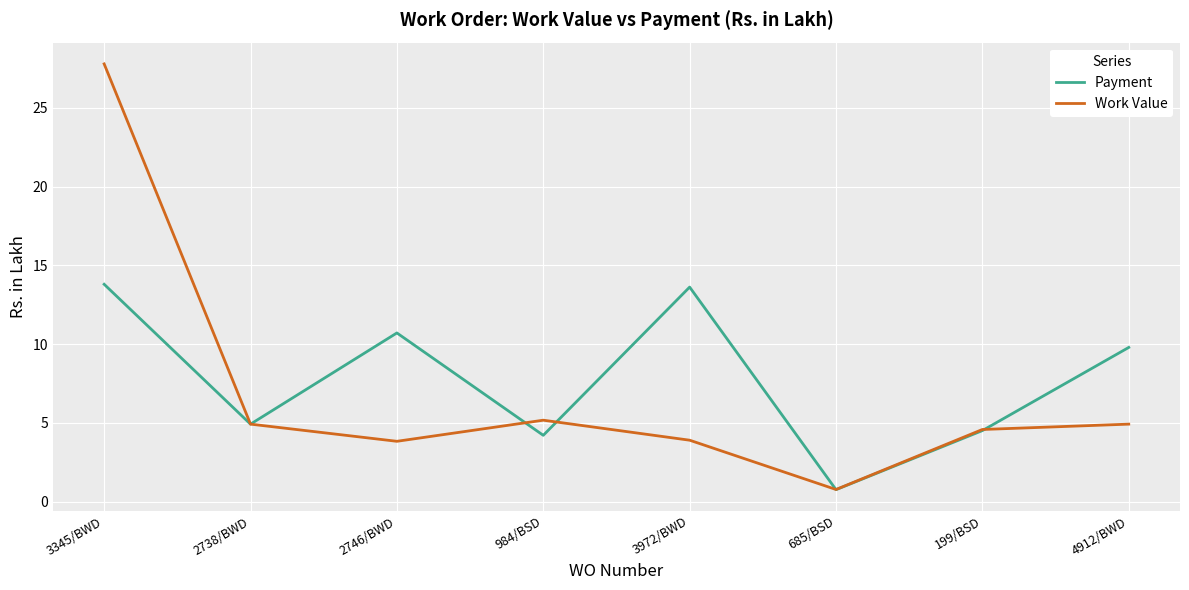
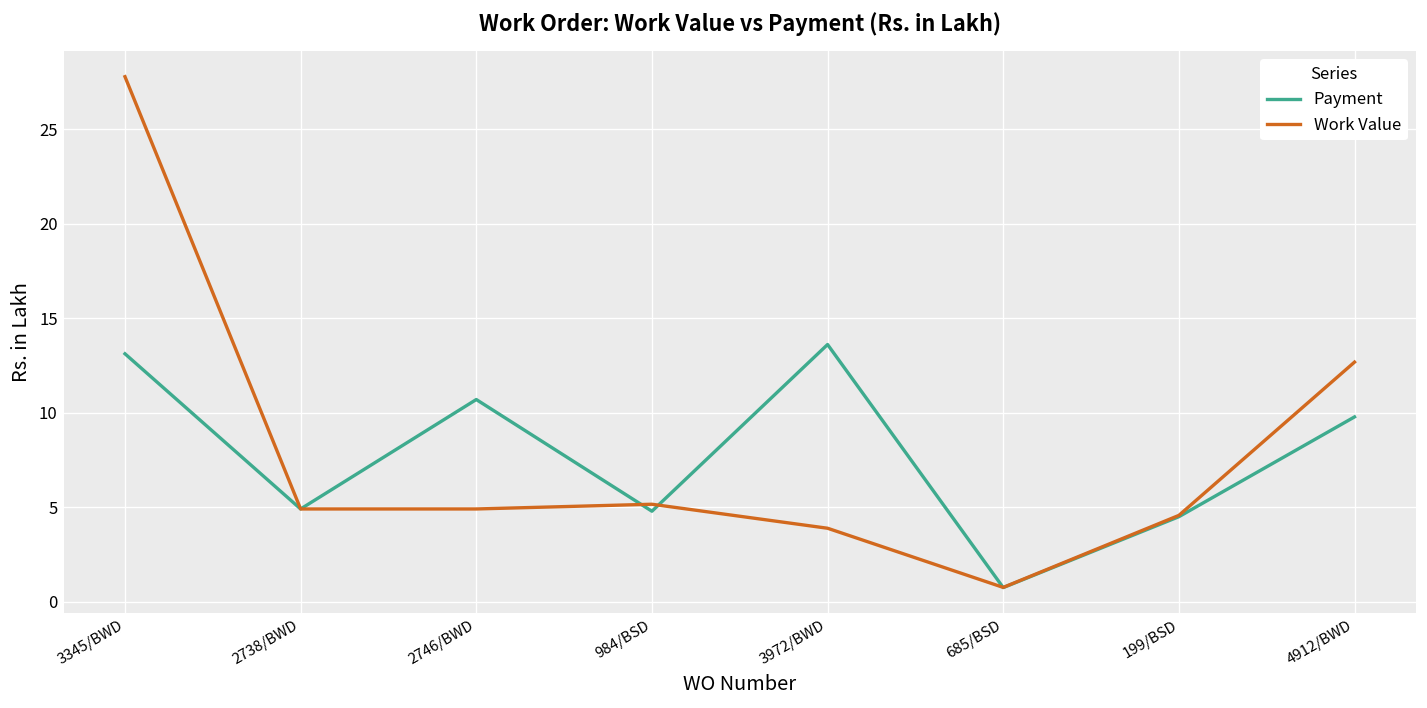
Payment, 3345/BWD: 13.8 -> 13.1
Work Value, 2746/BWD: 3.8 -> 4.9
Payment, 984/BSD: 4.2 -> 4.8
Work Value, 4912/BWD: 4.9 -> 12.7
